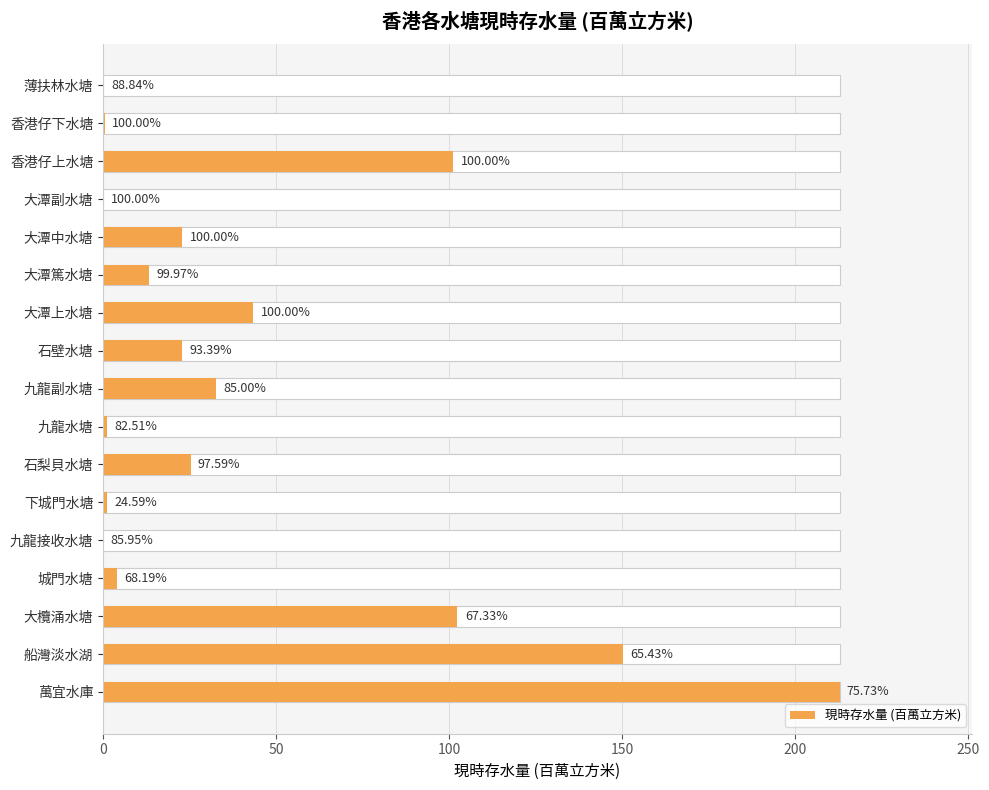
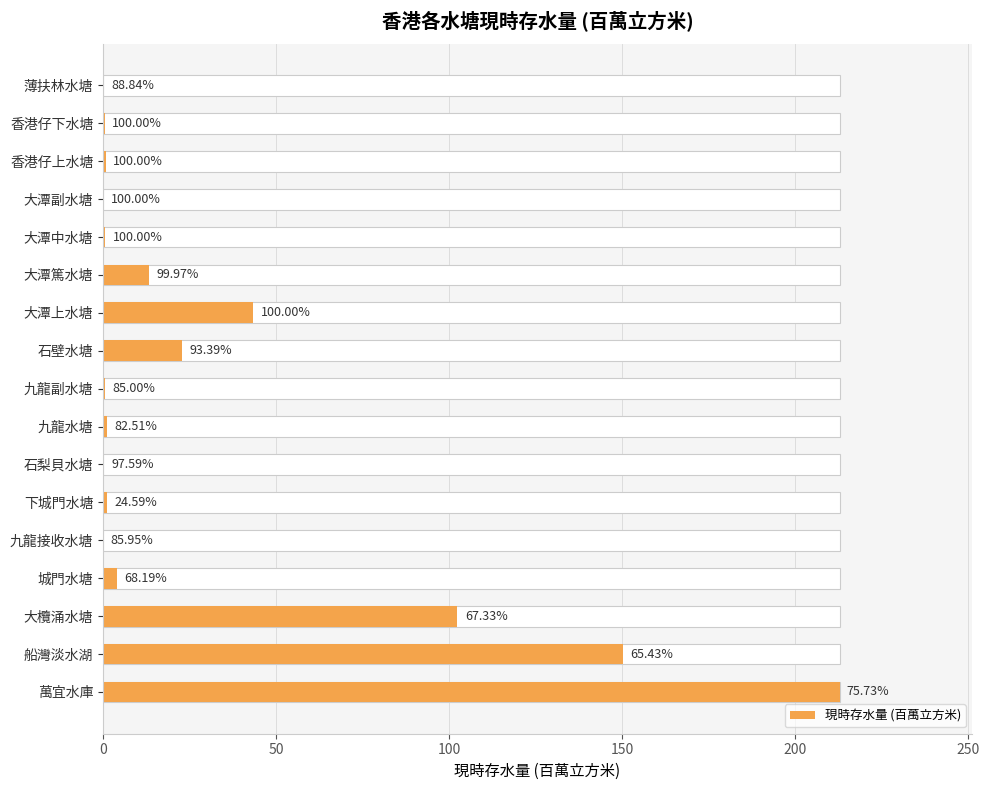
現時存水量 (百萬立方米), 香港仔上水塘: 101 -> 1
現時存水量 (百萬立方米), 大潭中水塘: 23 -> 1
現時存水量 (百萬立方米), 九龍副水塘: 33 -> 1
現時存水量 (百萬立方米), 石梨貝水塘: 25 -> 0
